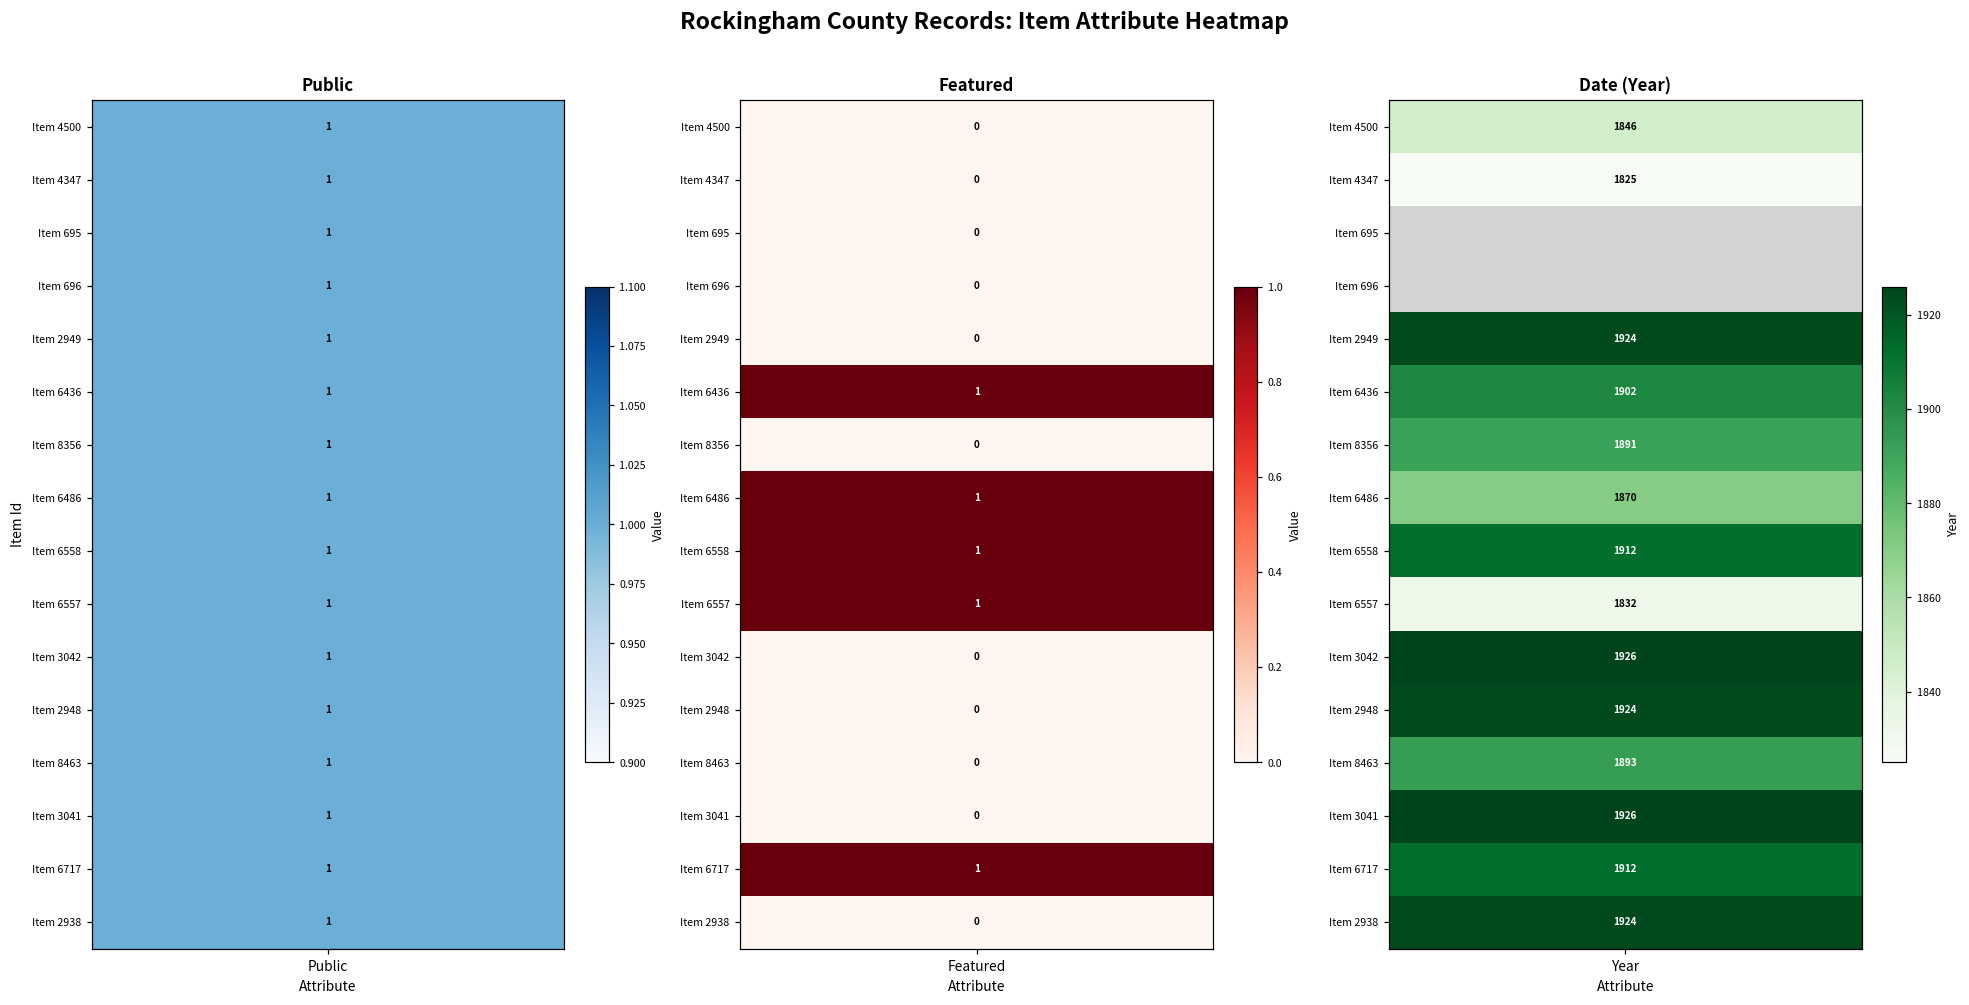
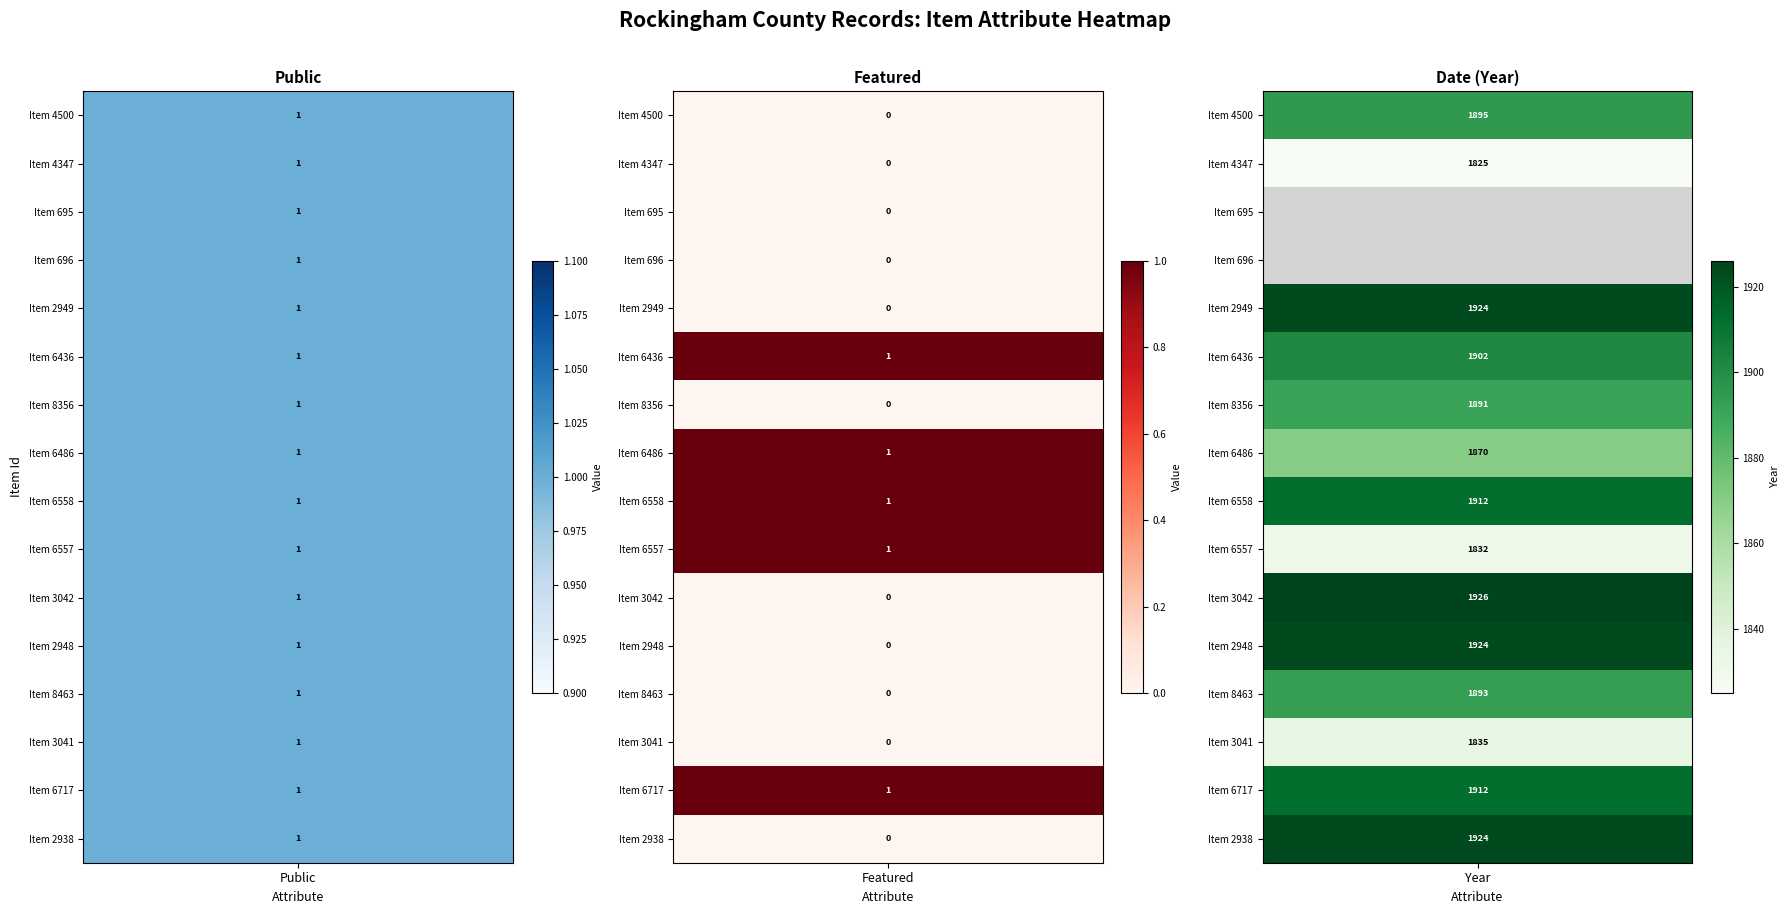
Item 4500, Year: 1846 -> 1895
Item 3041, Year: 1926 -> 1835
